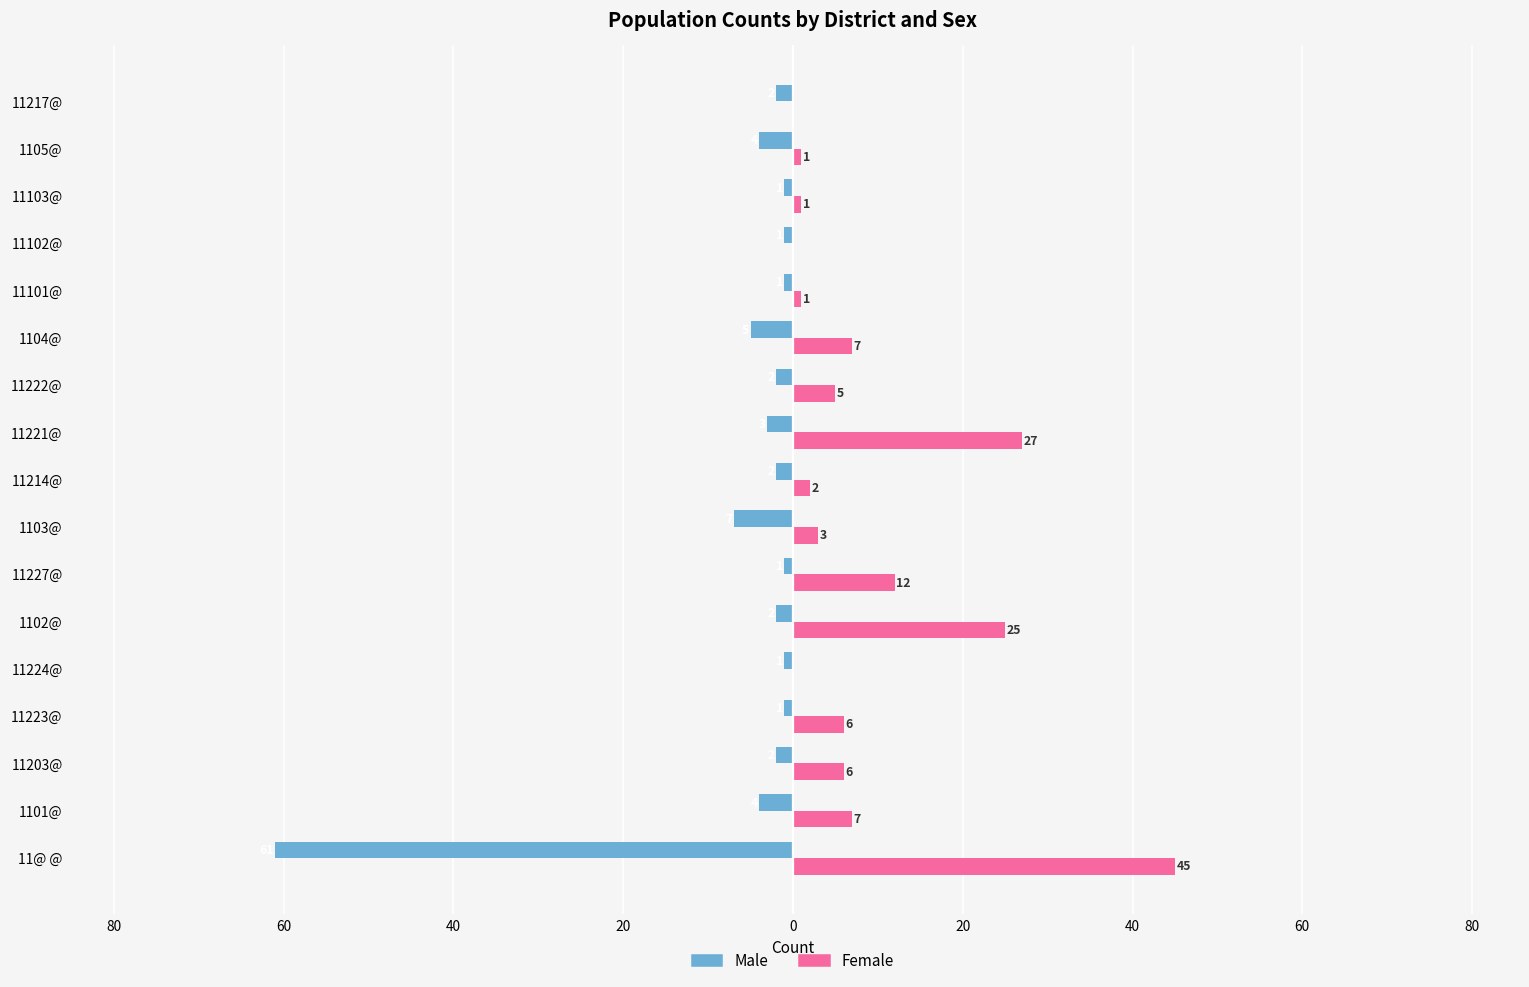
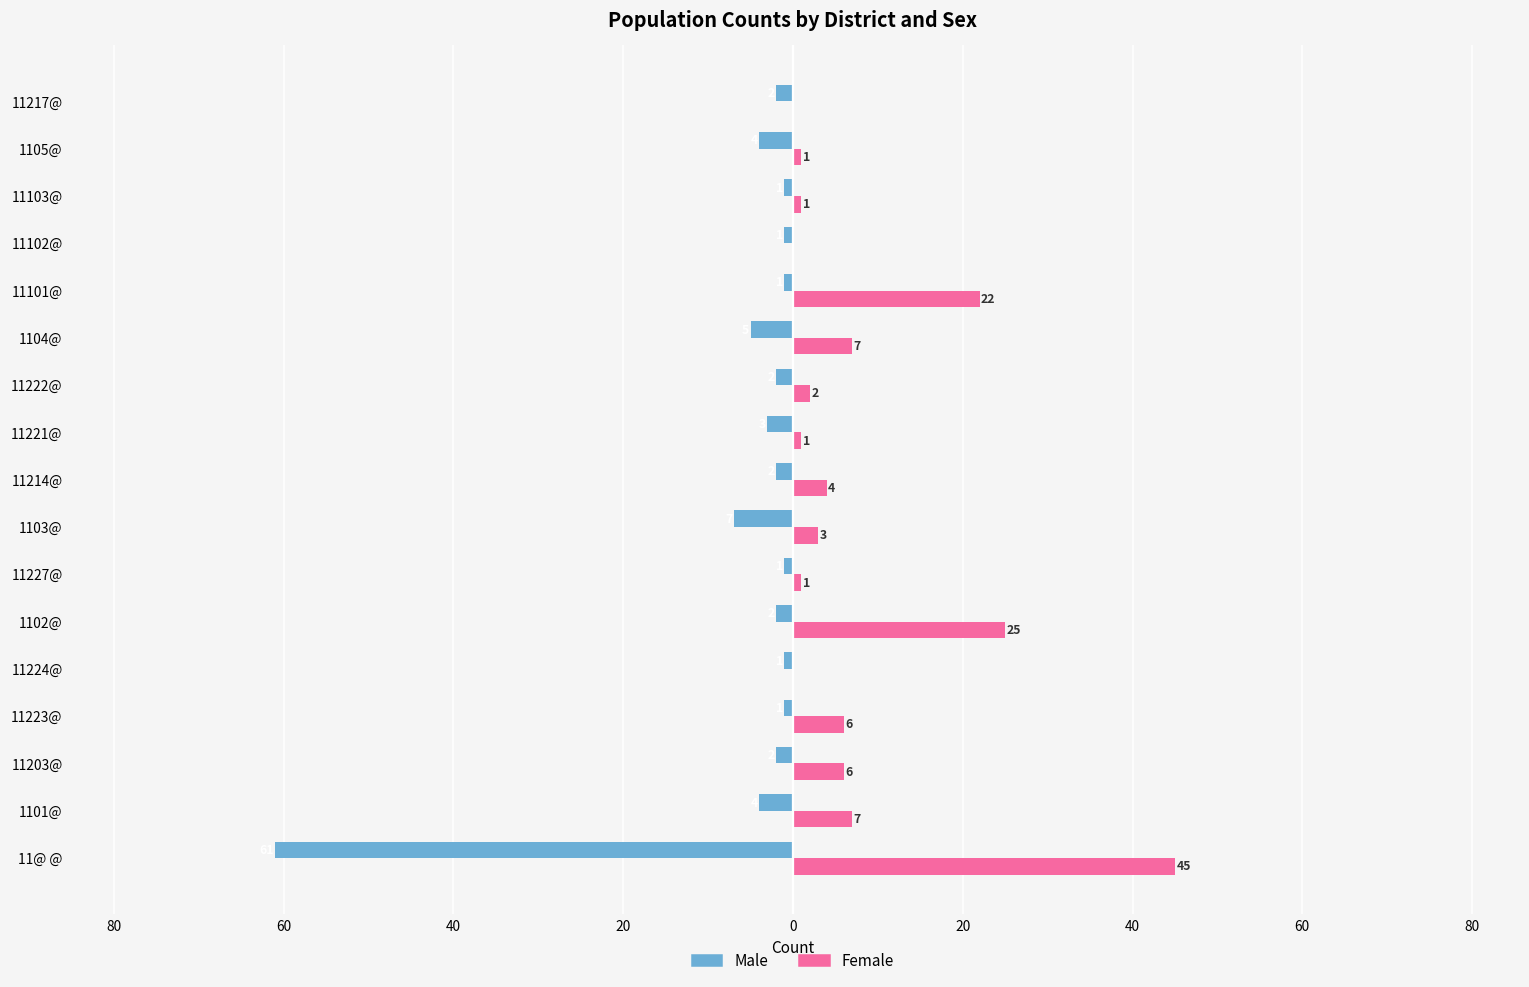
Female, 11101@: 1 -> 22
Female, 11222@: 5 -> 2
Female, 11221@: 27 -> 1
Female, 11214@: 2 -> 4
Female, 11227@: 12 -> 1
